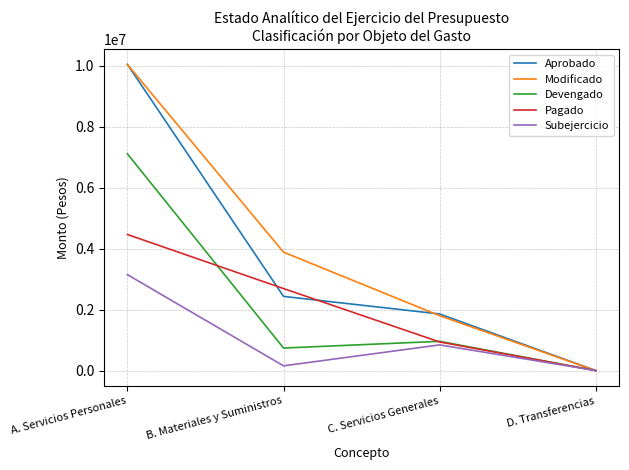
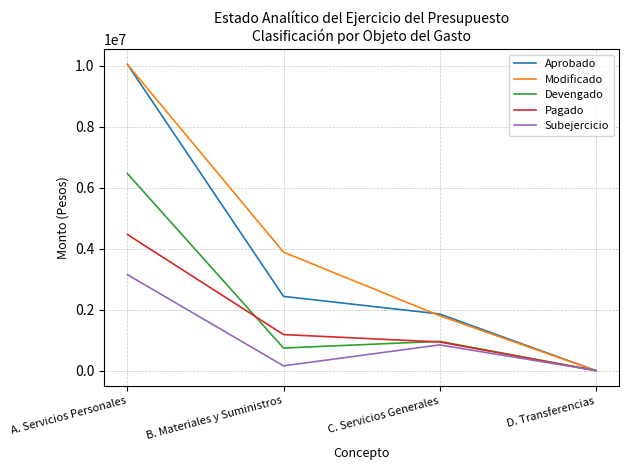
Devengado, A. Servicios Personales: 7100000 -> 6500000
Pagado, B. Materiales y Suministros: 2700000 -> 1200000
